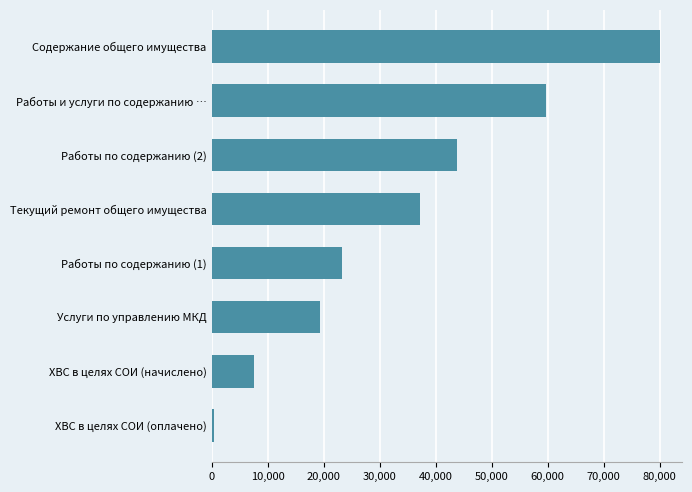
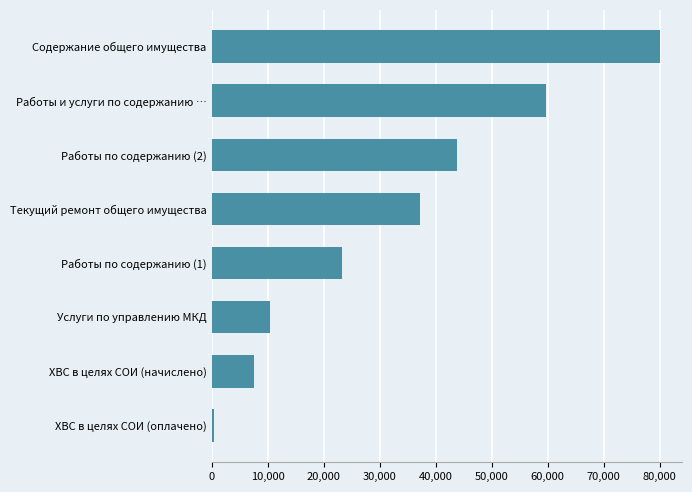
Услуги по управлению МКД: 19,000 -> 10,000
